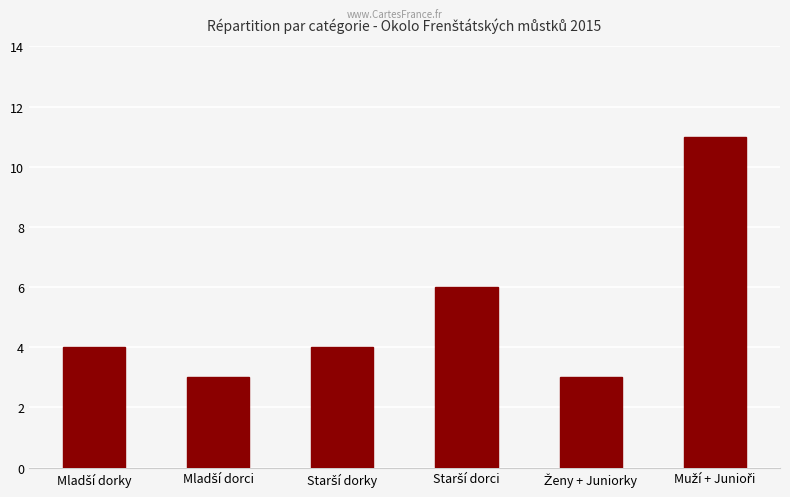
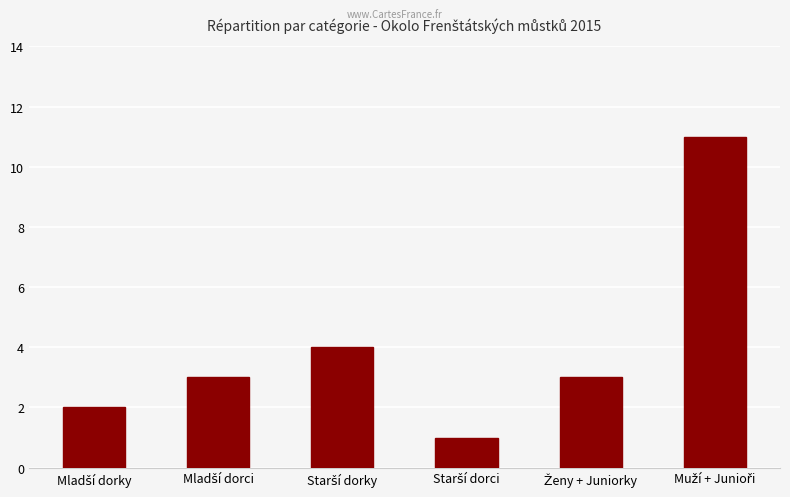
Mladší dorky: 4 -> 2
Starší dorci: 6 -> 1
